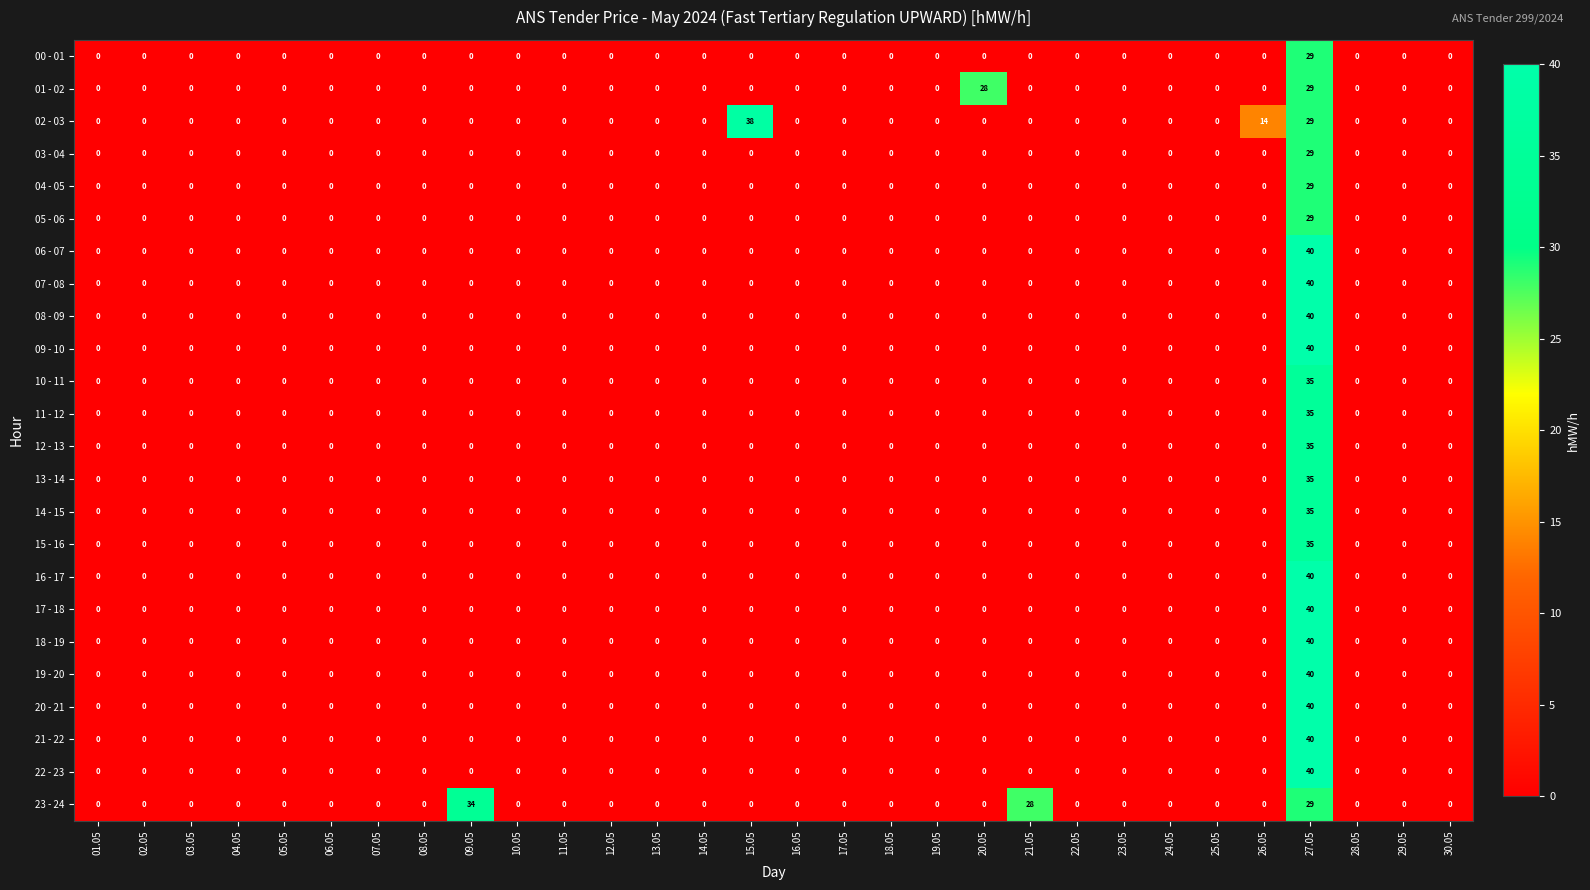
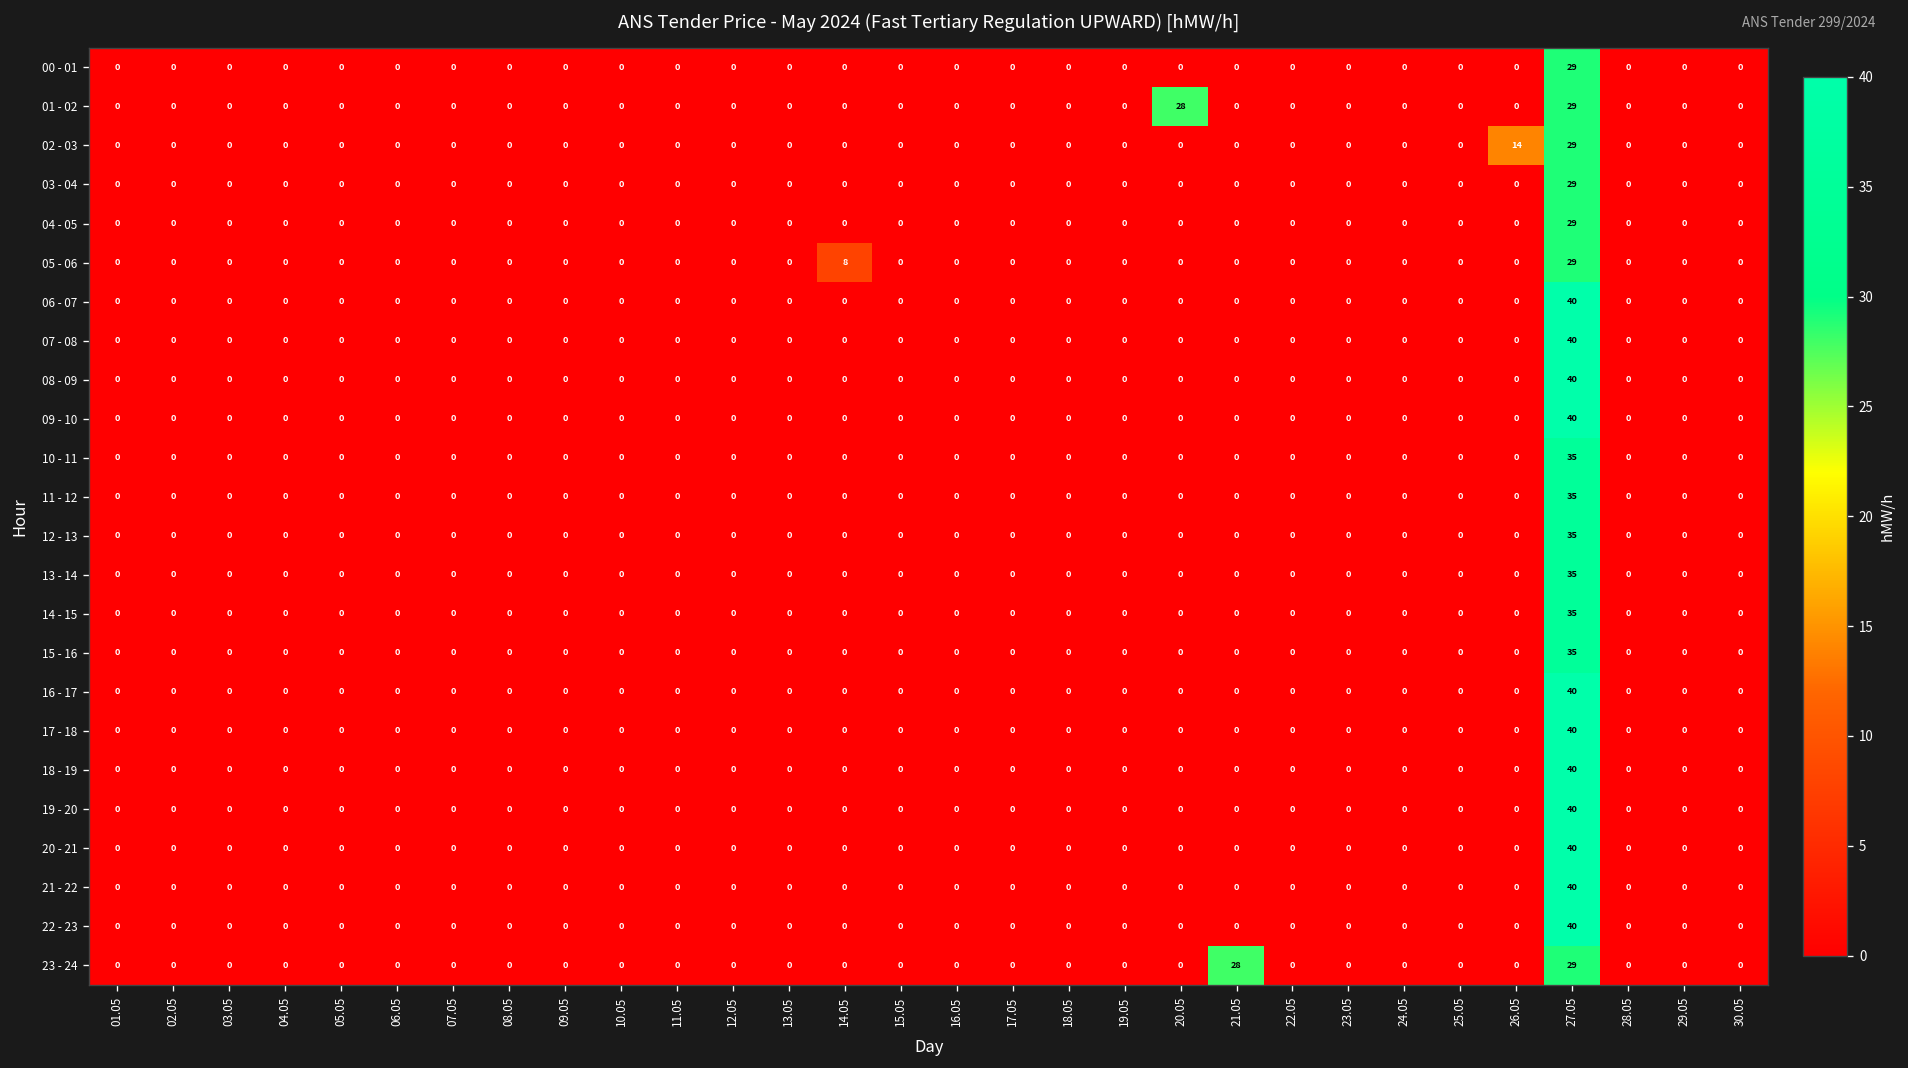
02 - 03, 15.05: 38 -> 0
05 - 06, 14.05: 0 -> 8
23 - 24, 09.05: 34 -> 0
